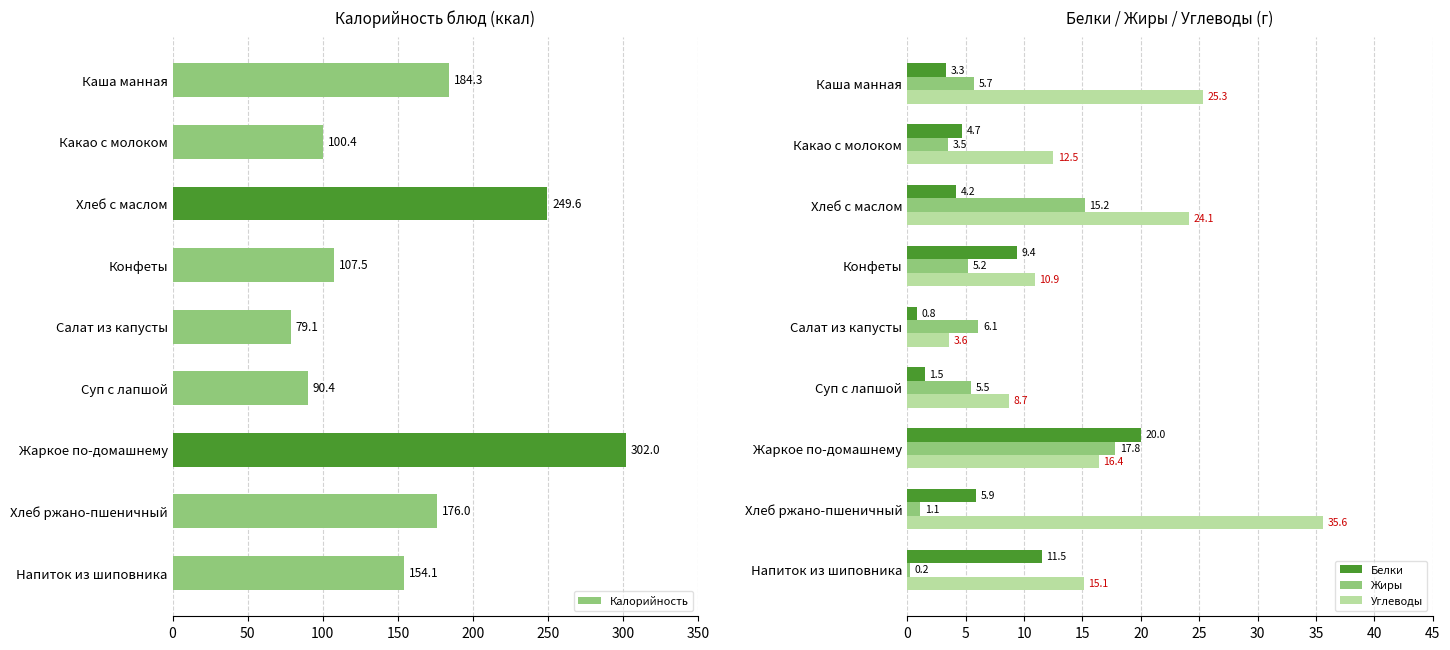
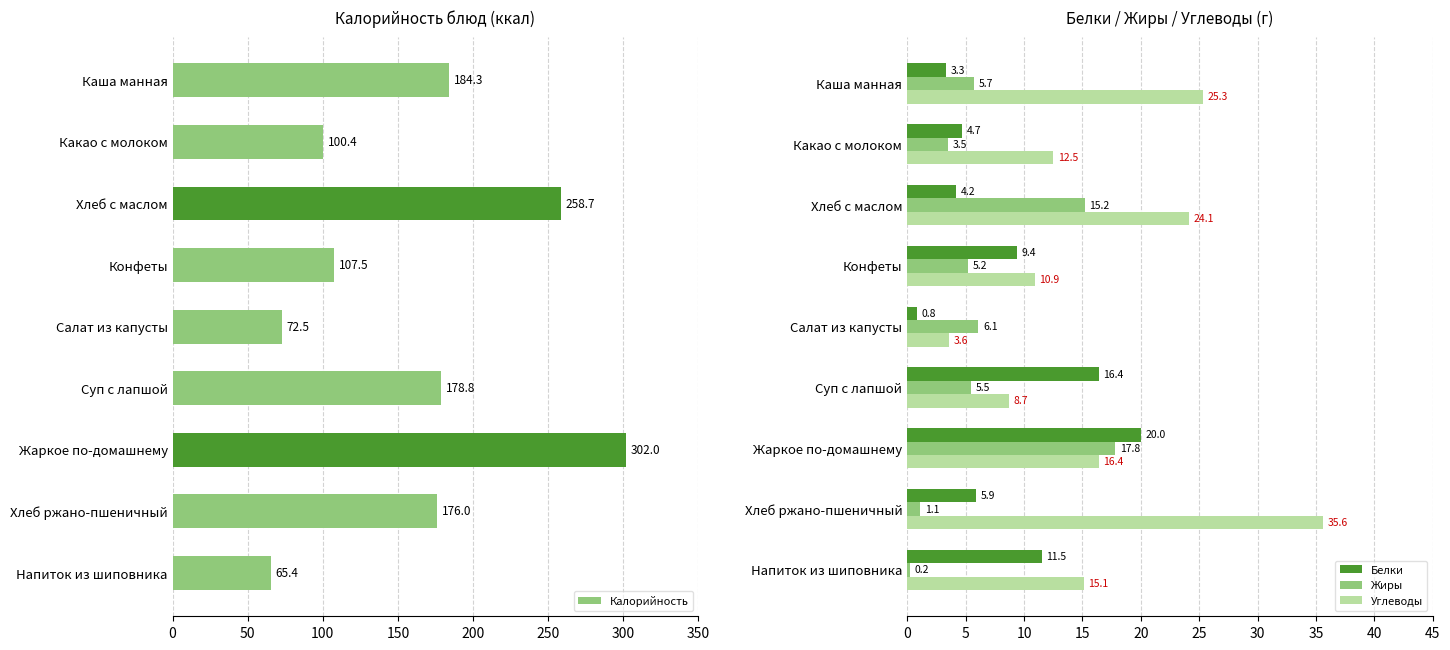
Калорийность блюд (ккал), Хлеб с маслом: 249.6 -> 258.7
Калорийность блюд (ккал), Салат из капусты: 79.1 -> 72.5
Калорийность блюд (ккал), Суп с лапшой: 90.4 -> 178.8
Калорийность блюд (ккал), Напиток из шиповника: 154.1 -> 65.4
Белки / Жиры / Углеводы (г), Белки, Суп с лапшой: 1.5 -> 16.4
